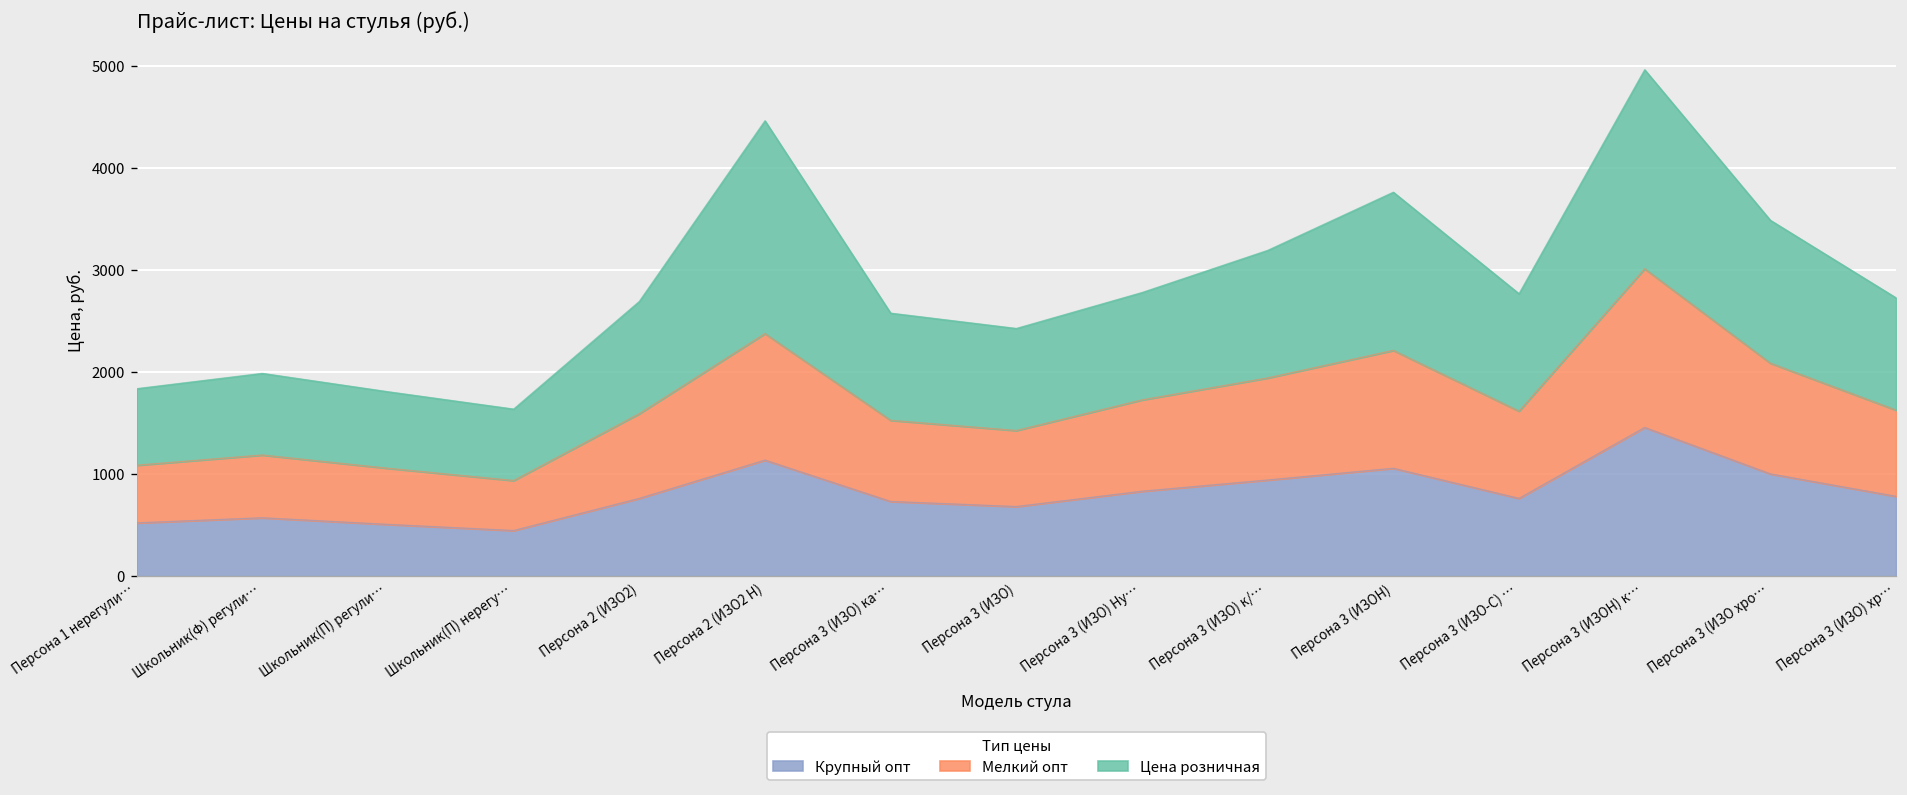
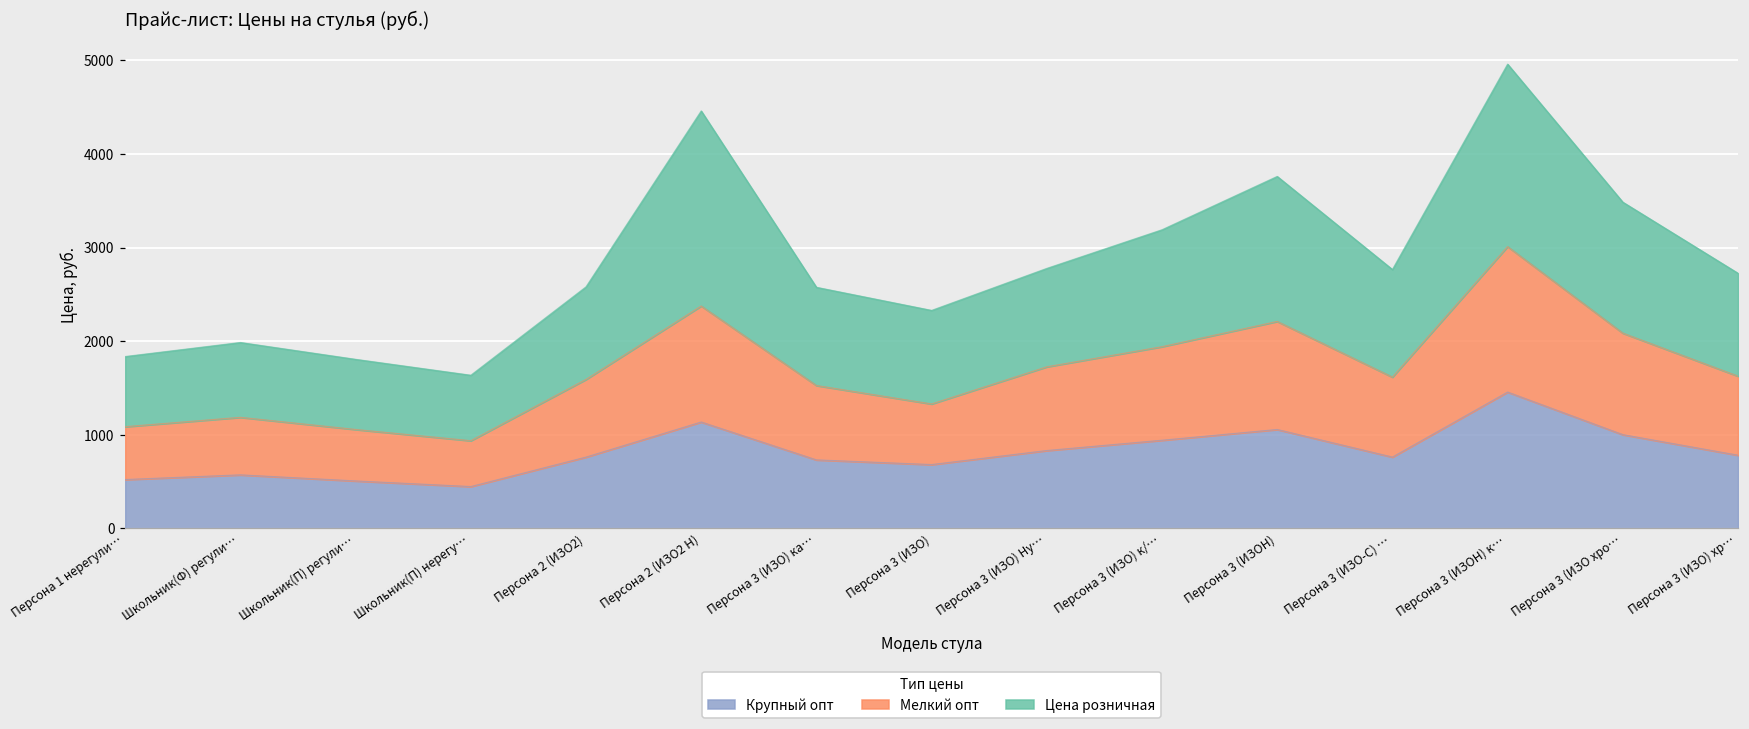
Цена розничная, Персона 2 (ИЗО2): 1100 -> 1000
Мелкий опт, Персона 3 (ИЗО): 700 -> 600
